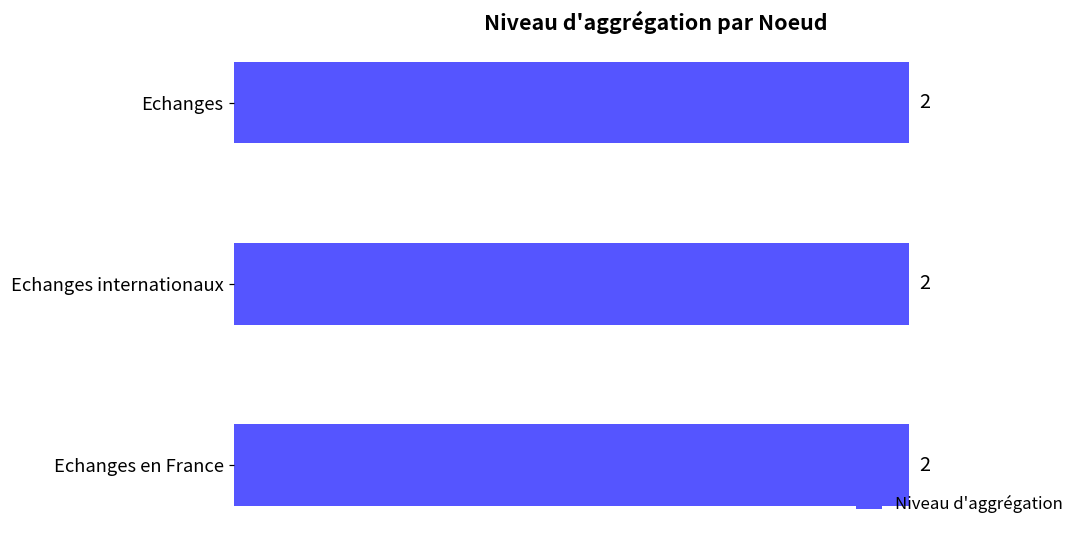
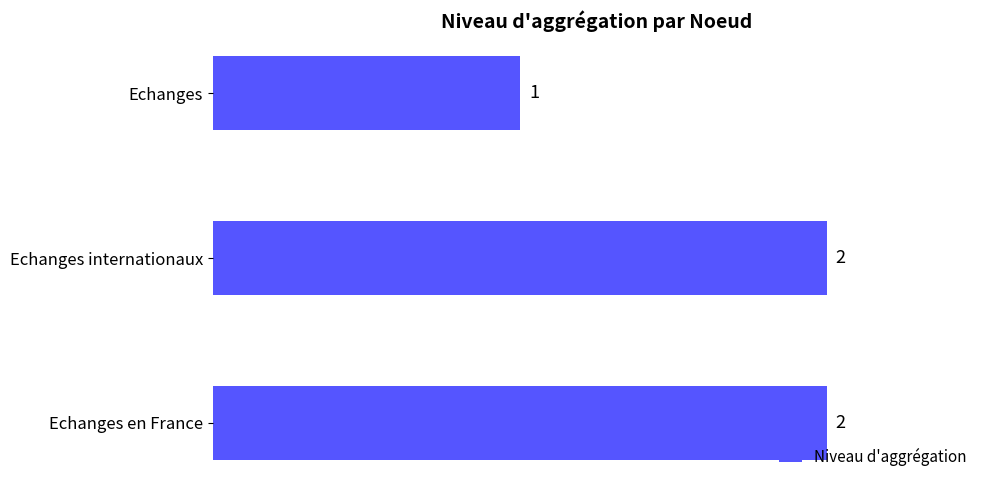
Echanges: 2 -> 1
